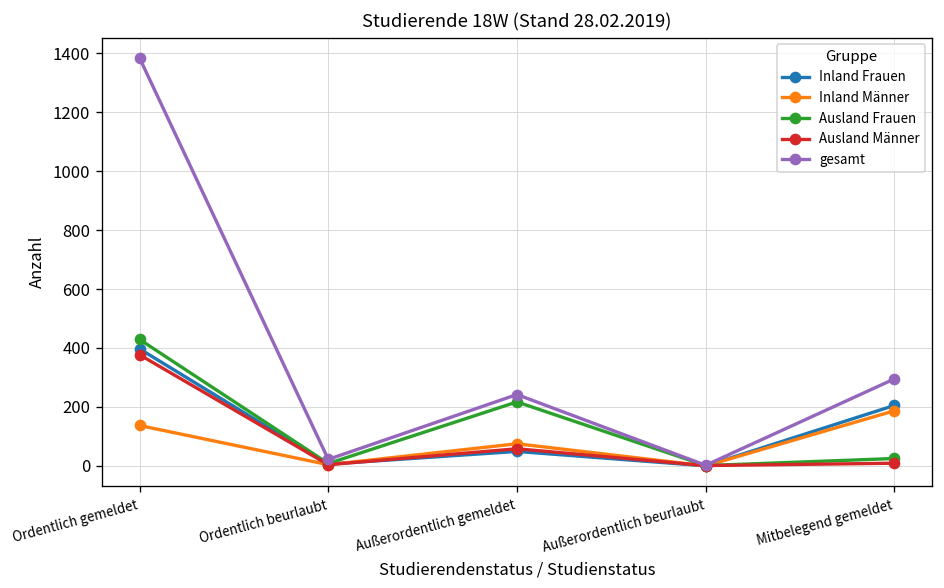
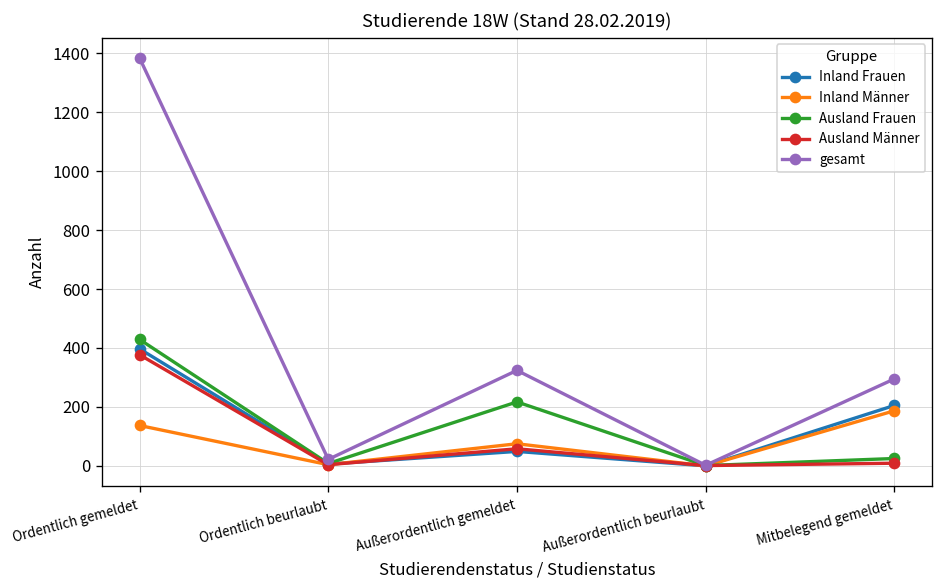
gesamt, Außerordentlich gemeldet: 240 -> 320
